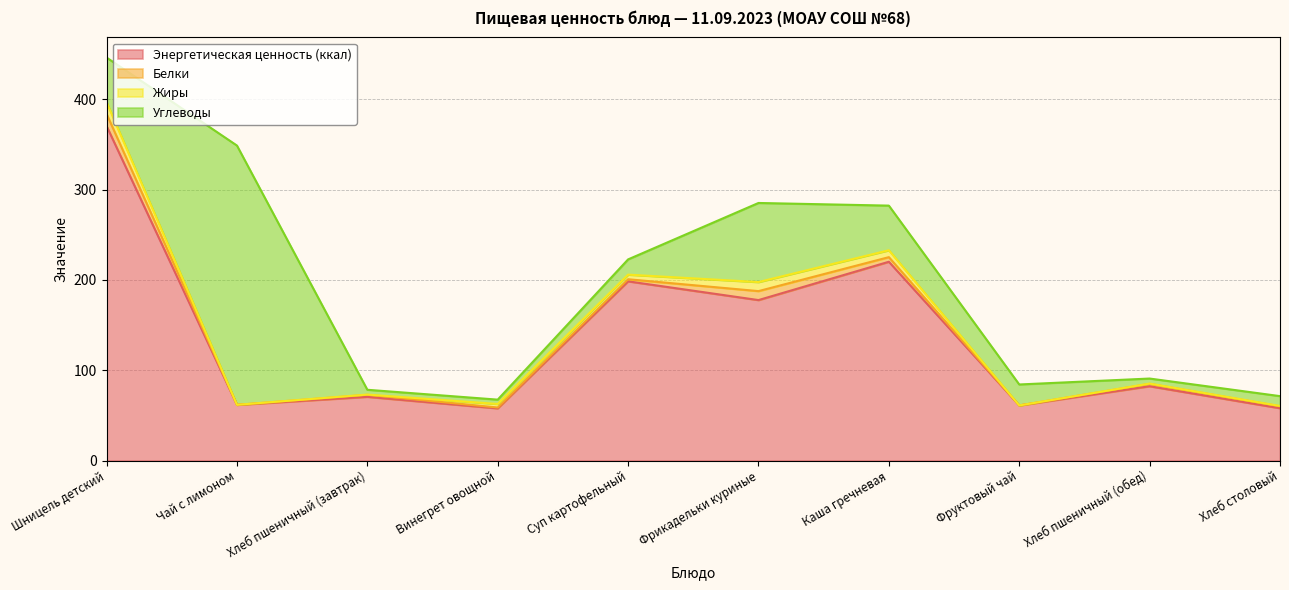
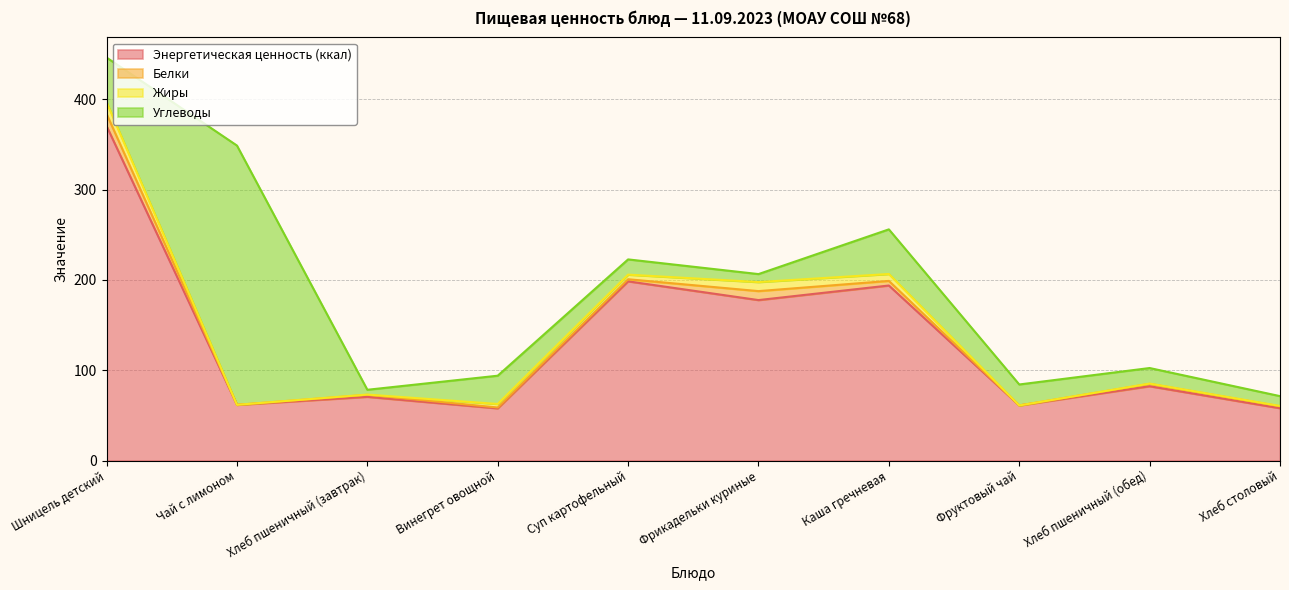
Углеводы, Винегрет овощной: 0 -> 30
Углеводы, Фрикадельки куриные: 90 -> 10
Энергетическая ценность (ккал), Каша гречневая: 220 -> 190
Углеводы, Хлеб пшеничный (обед): 10 -> 20
